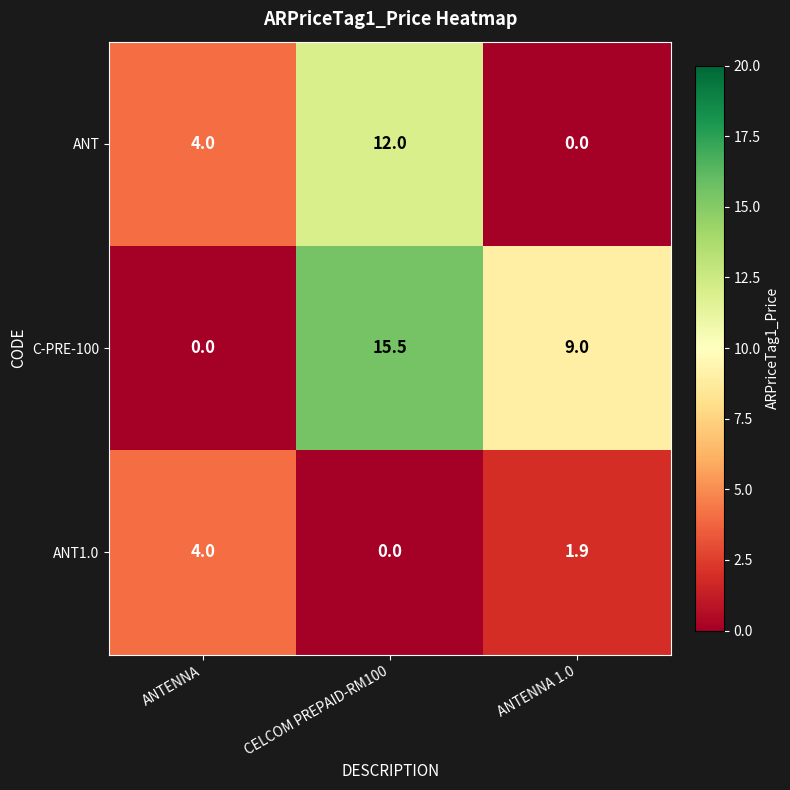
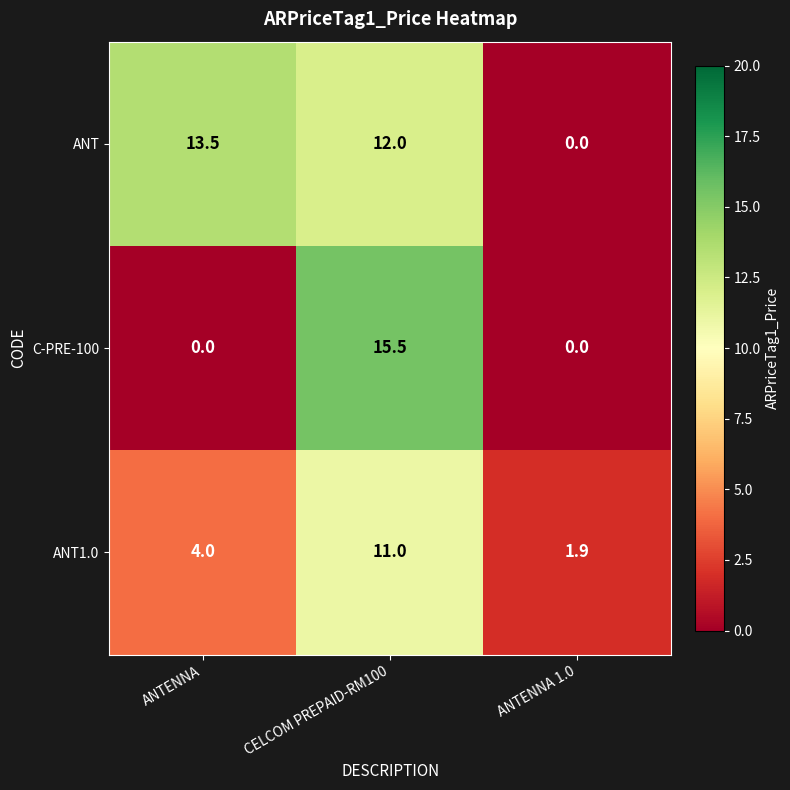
ANT, ANTENNA: 4.0 -> 13.5
C-PRE-100, ANTENNA 1.0: 9.0 -> 0.0
ANT1.0, CELCOM PREPAID-RM100: 0.0 -> 11.0
